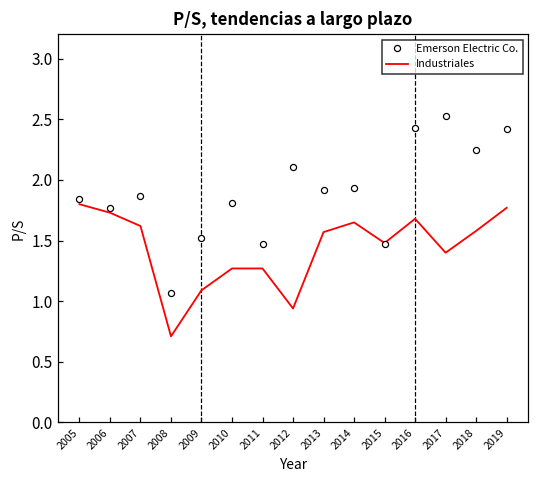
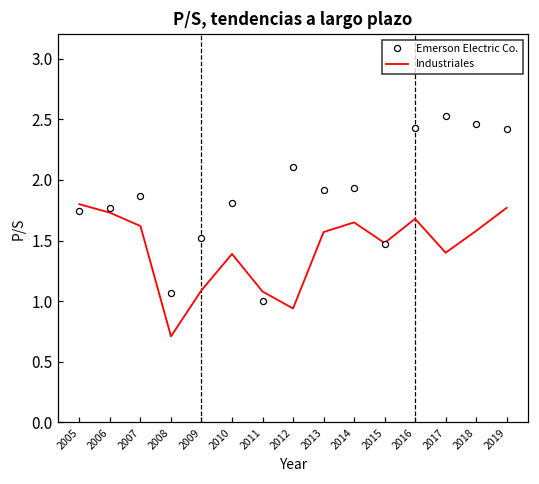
Emerson Electric Co., 2005: 1.84 -> 1.74
Industriales, 2010: 1.27 -> 1.39
Emerson Electric Co., 2011: 1.47 -> 1.00
Industriales, 2011: 1.27 -> 1.08
Emerson Electric Co., 2018: 2.25 -> 2.46
